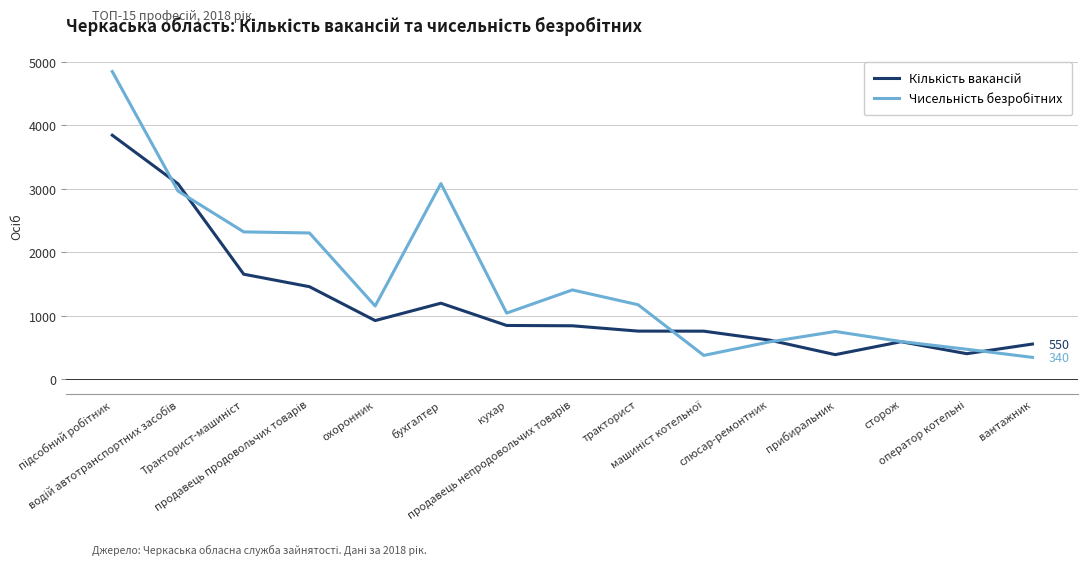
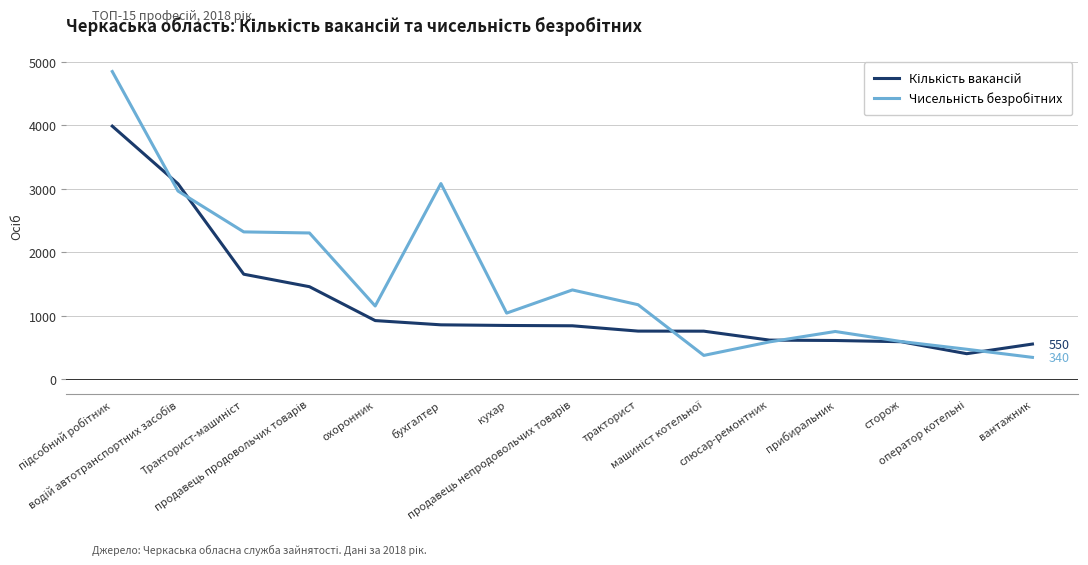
Кількість вакансій, підсобний робітник: 3800 -> 4000
Кількість вакансій, бухгалтер: 1200 -> 900
Кількість вакансій, прибиральник: 400 -> 600
